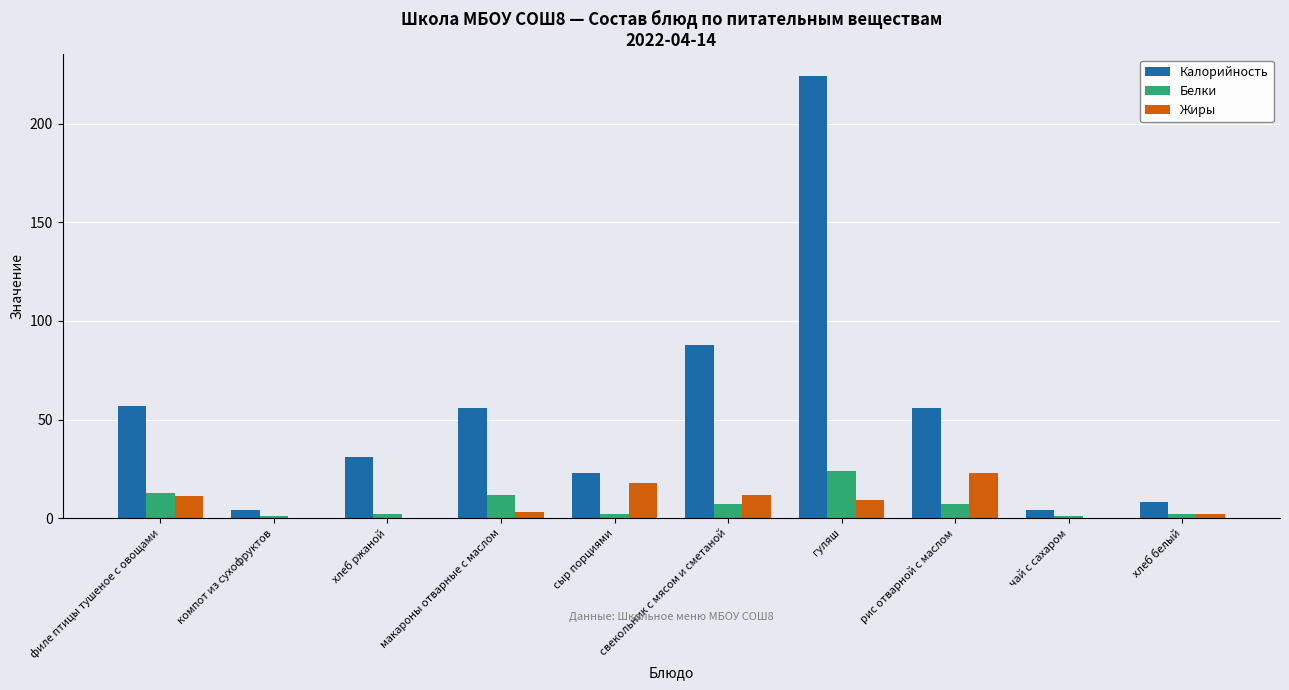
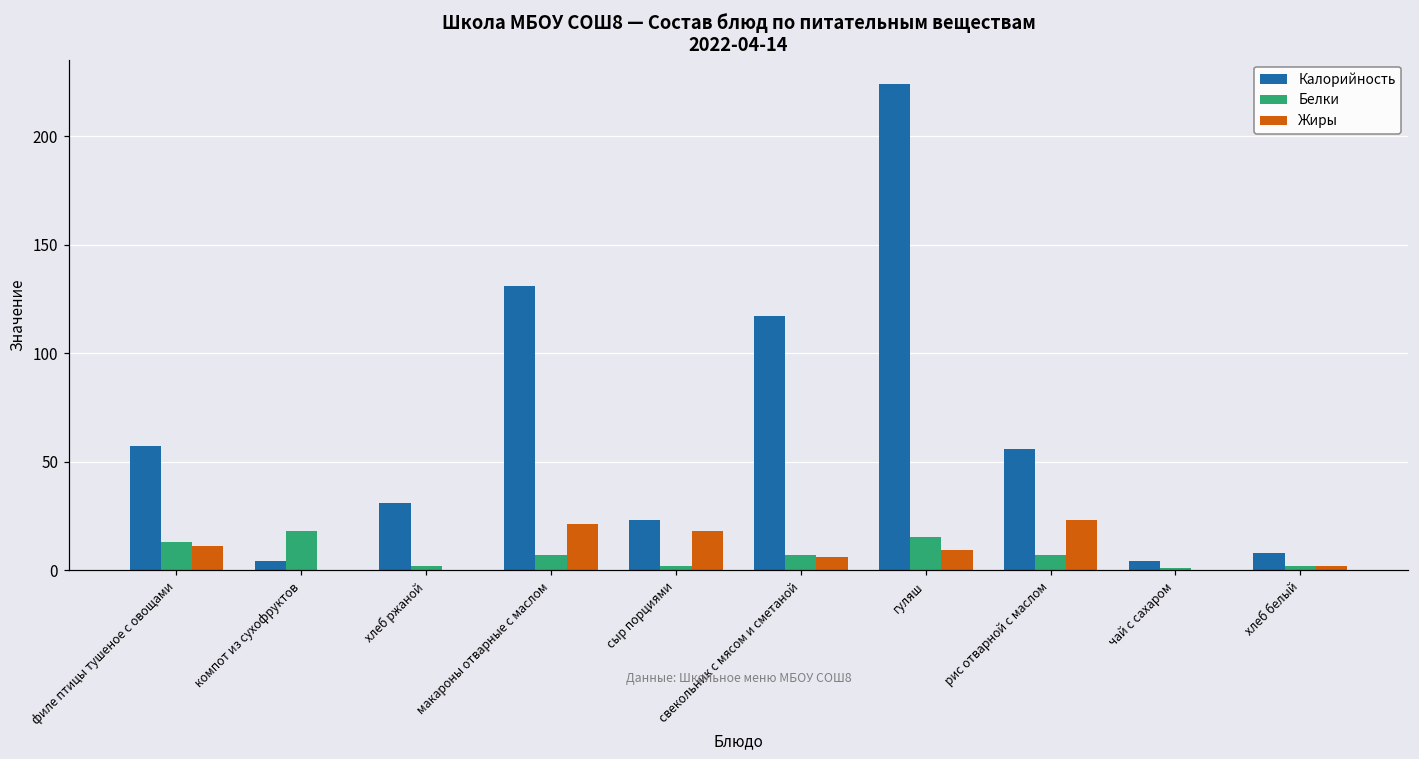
Белки, компот из сухофруктов: 1 -> 18
Калорийность, макароны отварные с маслом: 56 -> 131
Белки, макароны отварные с маслом: 12 -> 7
Жиры, макароны отварные с маслом: 3 -> 21
Калорийность, свекольник с мясом и сметаной: 88 -> 117
Жиры, свекольник с мясом и сметаной: 12 -> 6
Белки, гуляш: 24 -> 15
